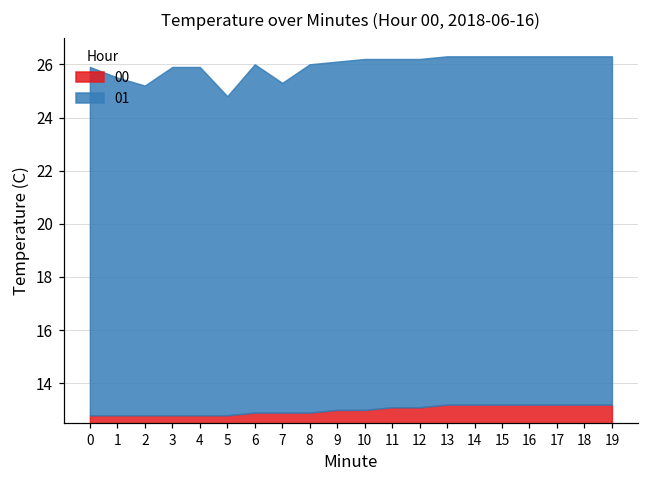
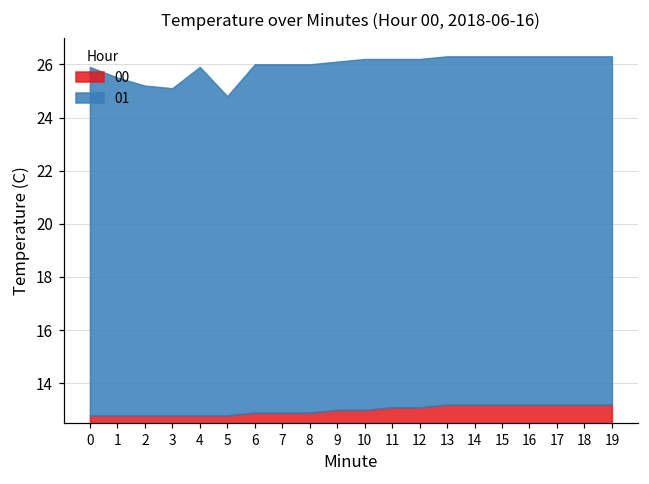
01, 3: 13.1 -> 12.3
01, 7: 12.4 -> 13.1
